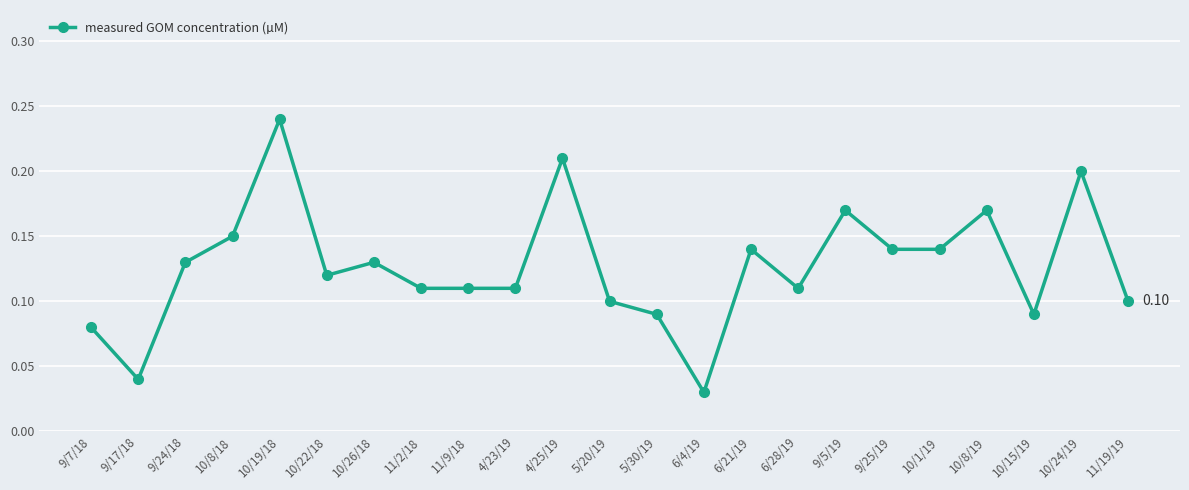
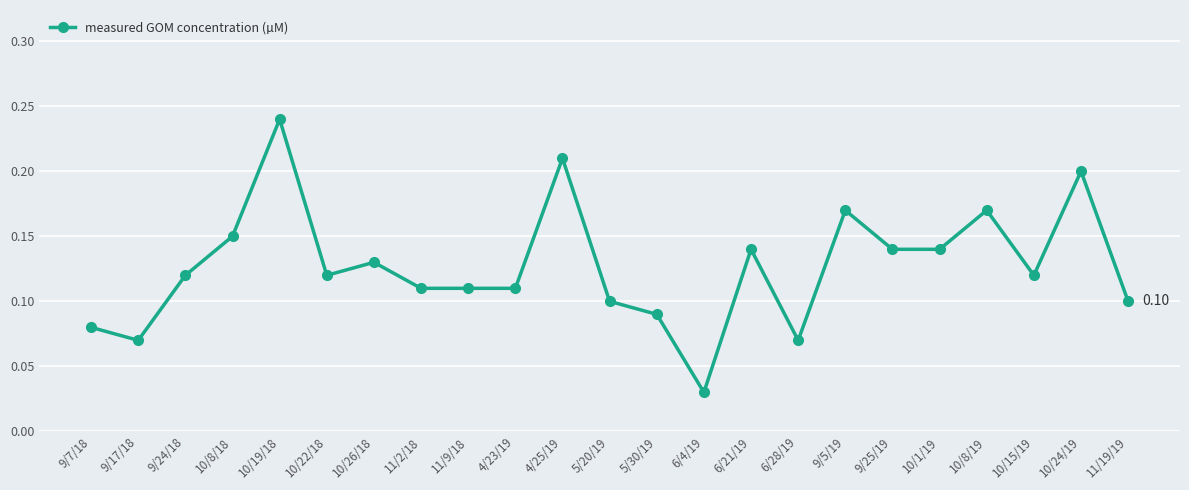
9/17/18: 0.04 -> 0.07
9/24/18: 0.13 -> 0.12
6/28/19: 0.11 -> 0.07
10/15/19: 0.09 -> 0.12
